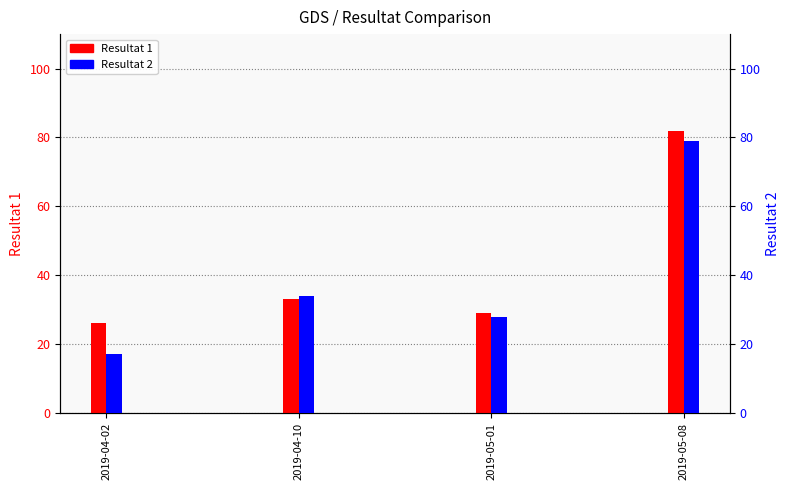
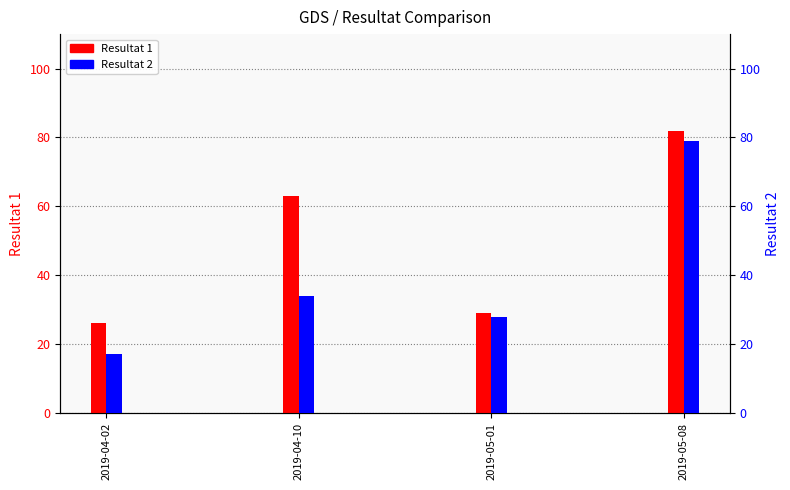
Resultat 1, 2019-04-10: 33 -> 63
